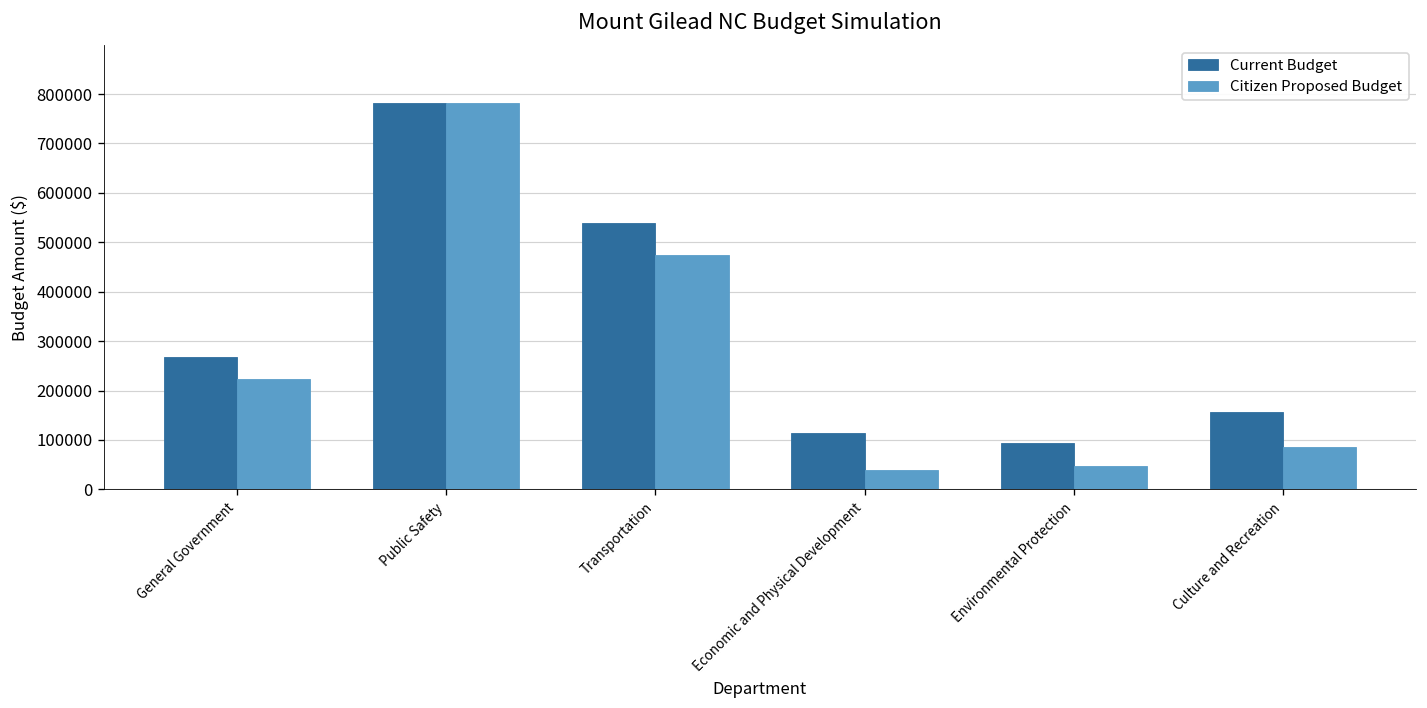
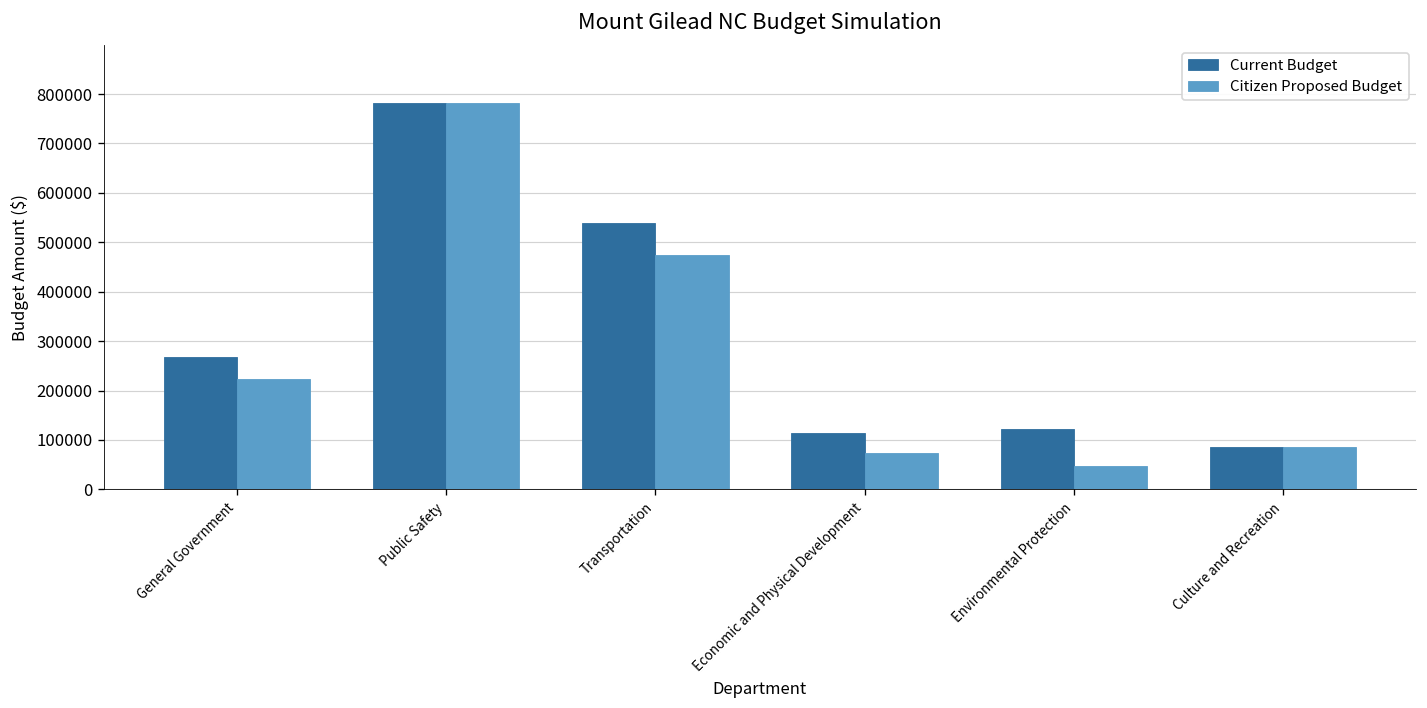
Citizen Proposed Budget, Economic and Physical Development: 40000 -> 70000
Current Budget, Environmental Protection: 90000 -> 120000
Current Budget, Culture and Recreation: 160000 -> 90000
